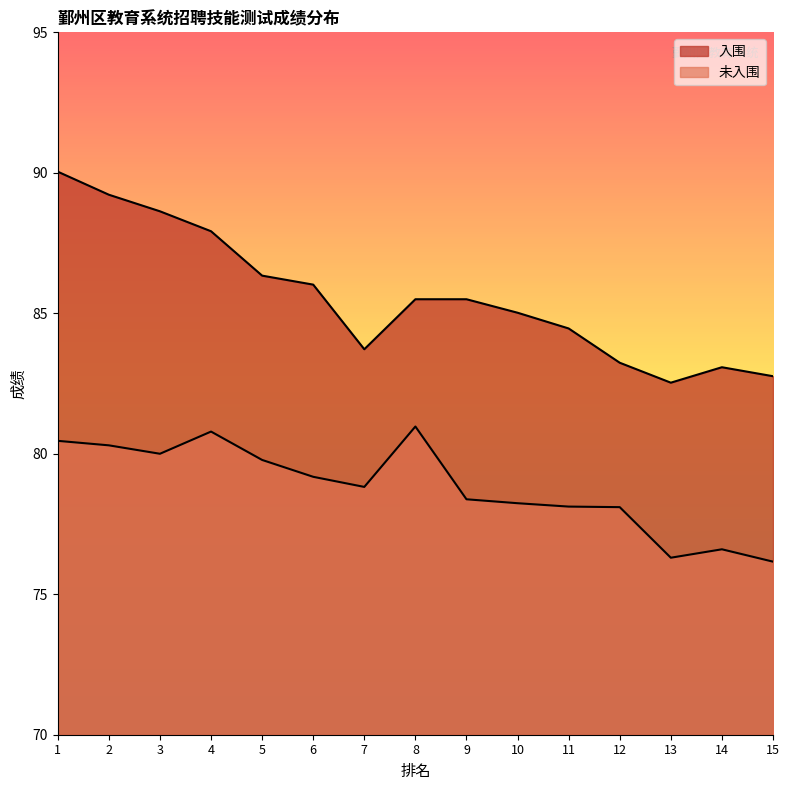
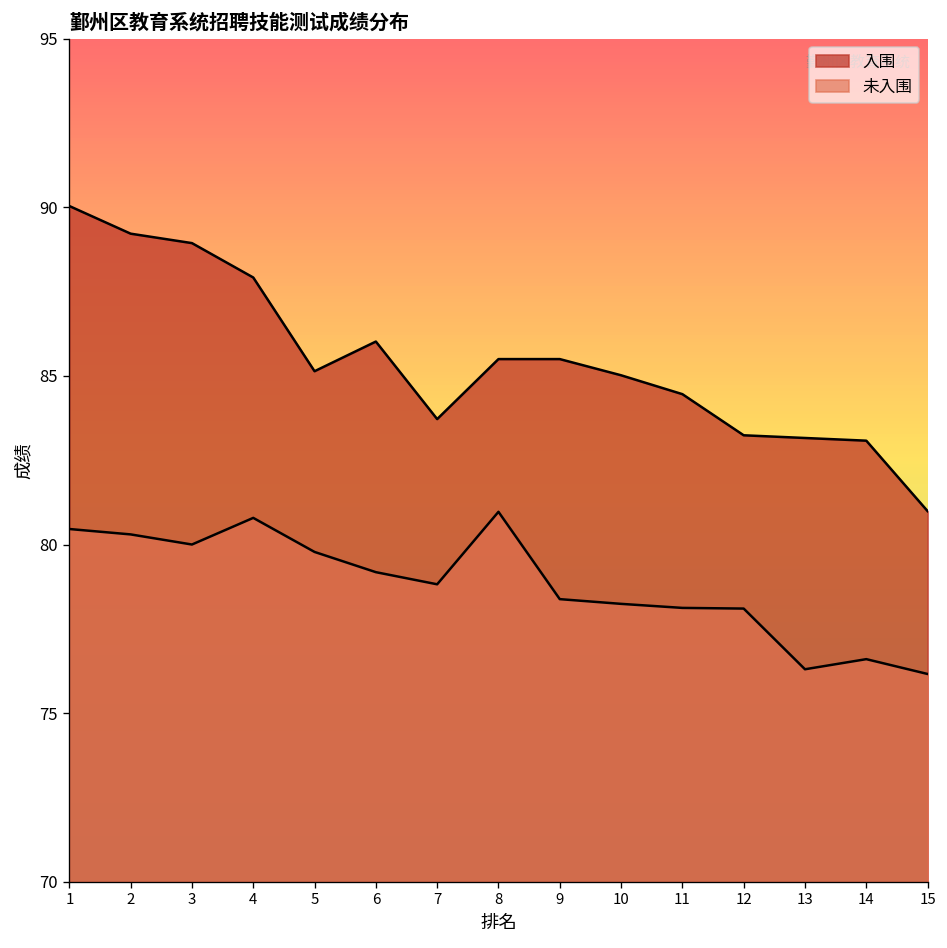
入围, 3: 88.6 -> 88.9
入围, 5: 86.3 -> 85.1
入围, 13: 82.5 -> 83.2
入围, 15: 82.8 -> 81.0
